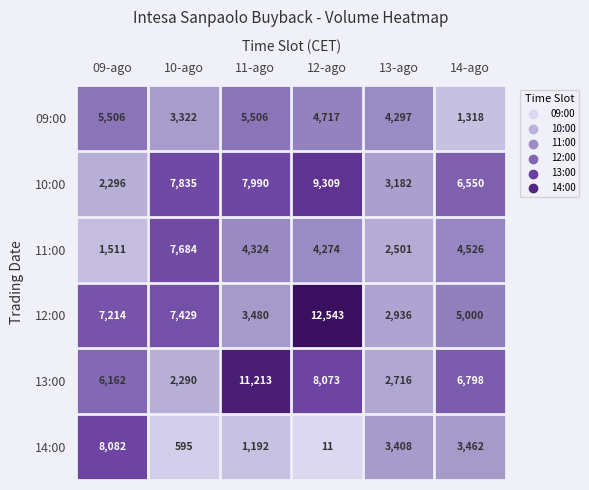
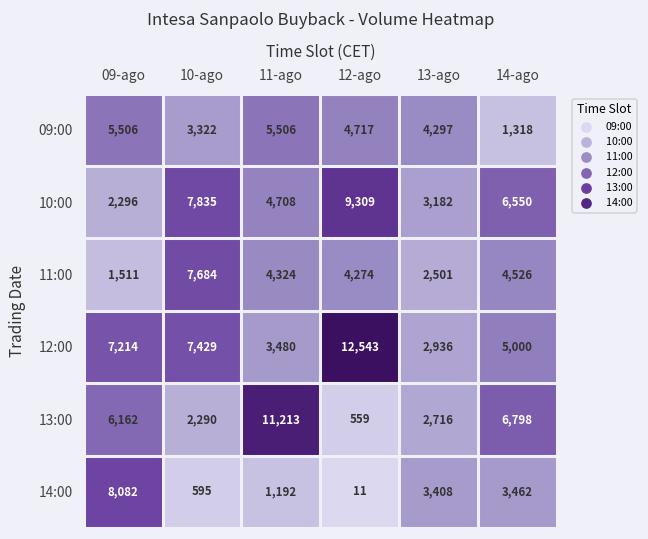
10:00, 11-ago: 7,990 -> 4,708
13:00, 12-ago: 8,073 -> 559
